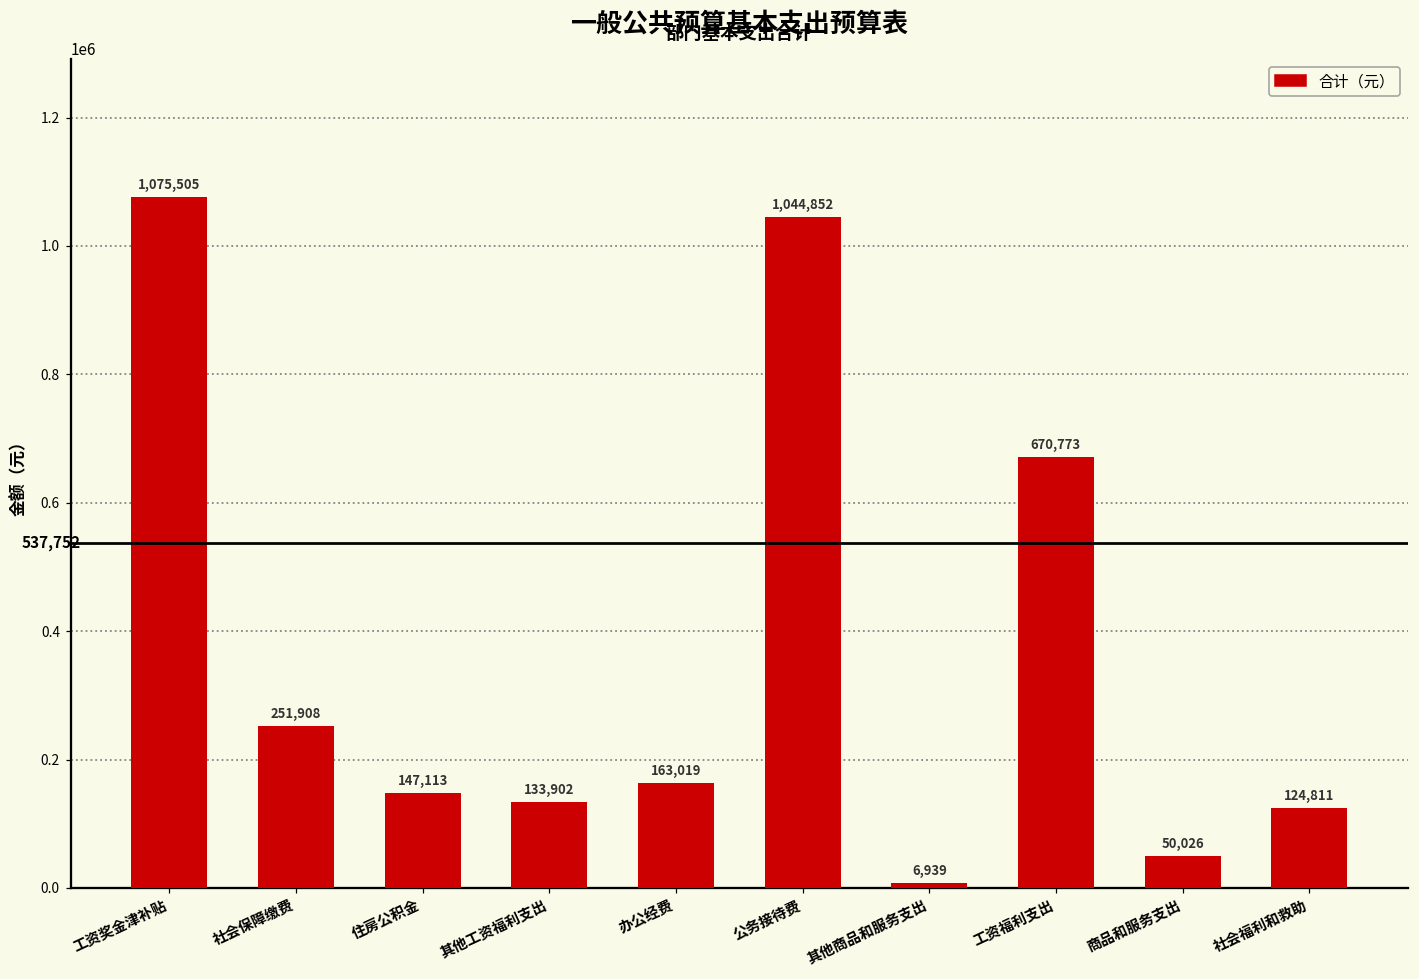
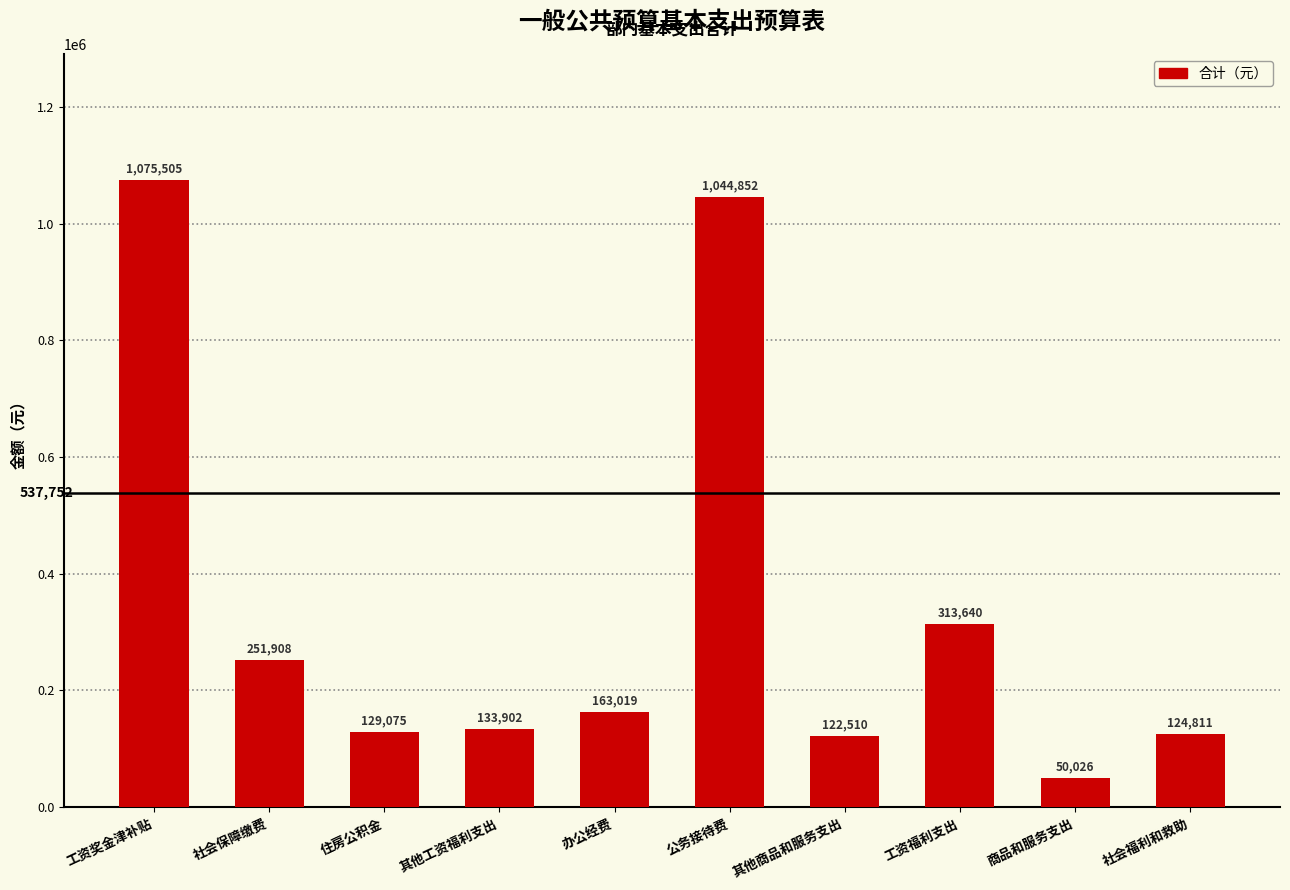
住房公积金: 147,113 -> 129,075
其他商品和服务支出: 6,939 -> 122,510
工资福利支出: 670,773 -> 313,640
